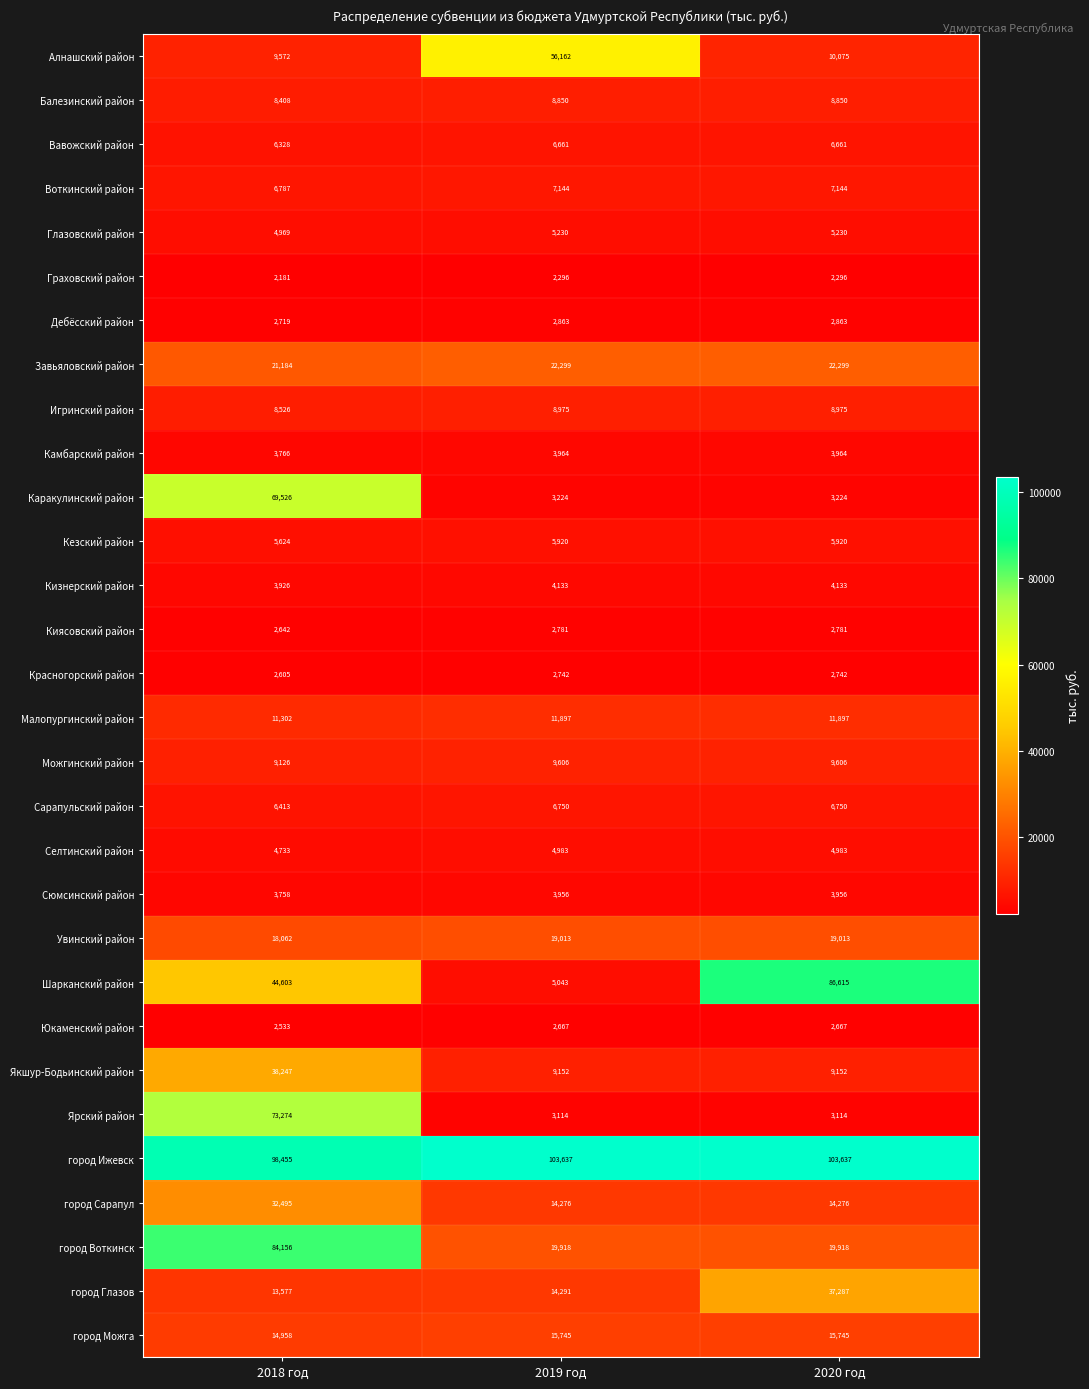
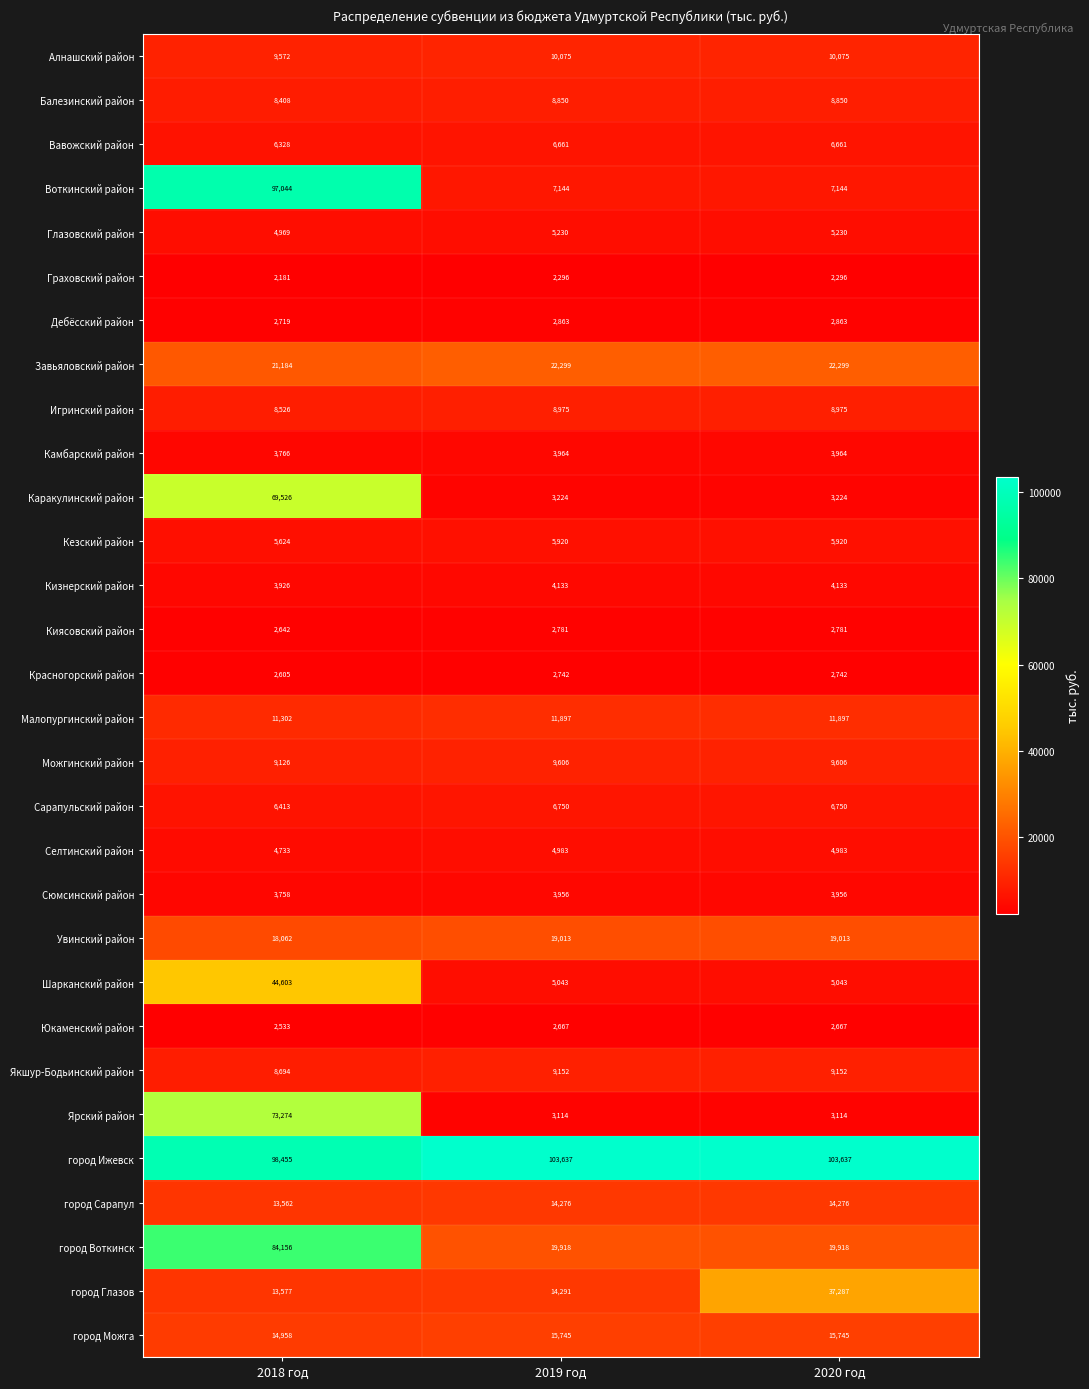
Алнашский район, 2019 год: 56,162 -> 10,075
Воткинский район, 2018 год: 6,787 -> 97,044
Шарканский район, 2020 год: 86,615 -> 5,043
Якшур-Бодьинский район, 2018 год: 38,247 -> 8,694
город Сарапул, 2018 год: 32,495 -> 13,562
